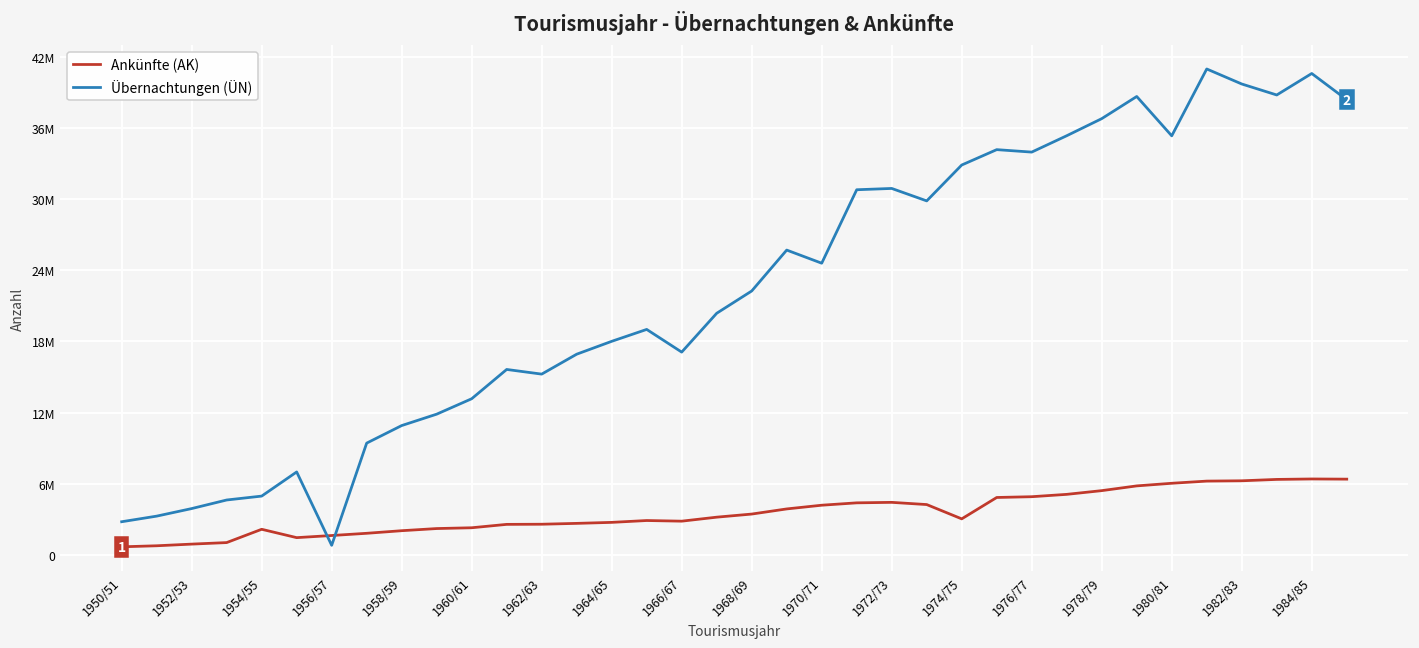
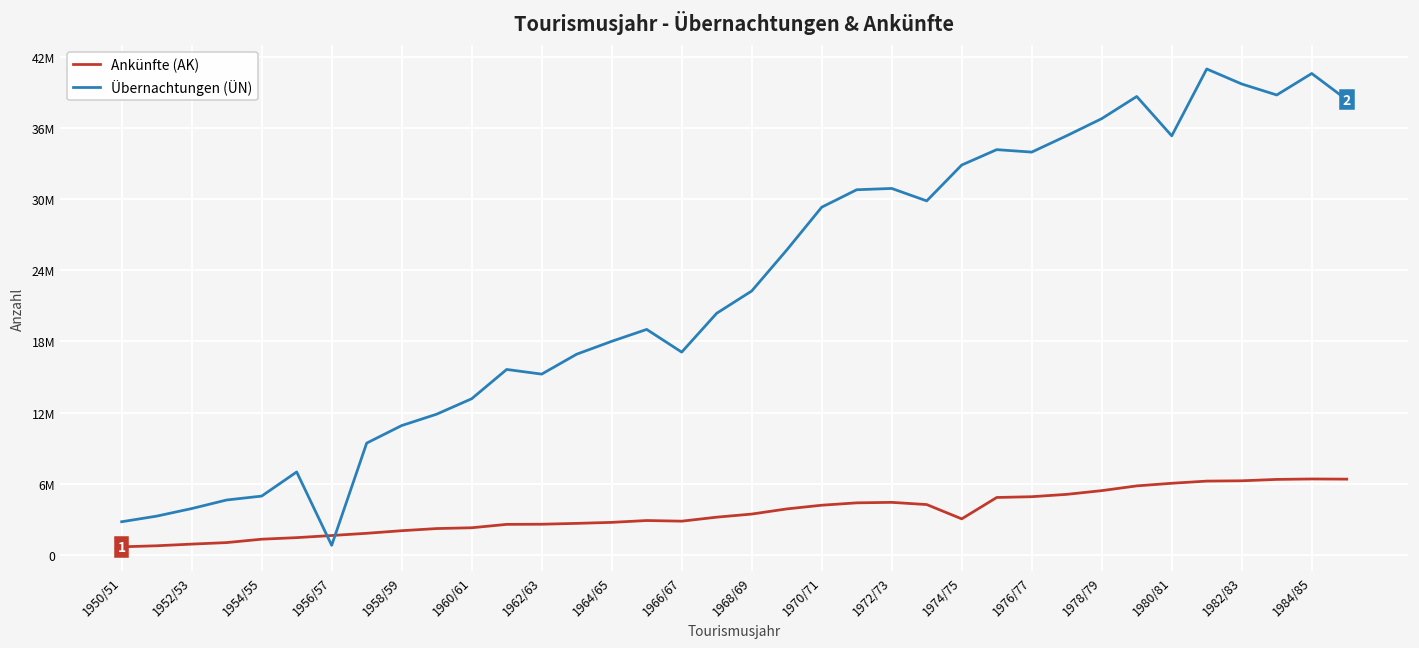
Ankünfte (AK), 1954/55: 2100000 -> 1300000
Übernachtungen (ÜN), 1970/71: 24600000 -> 29300000
